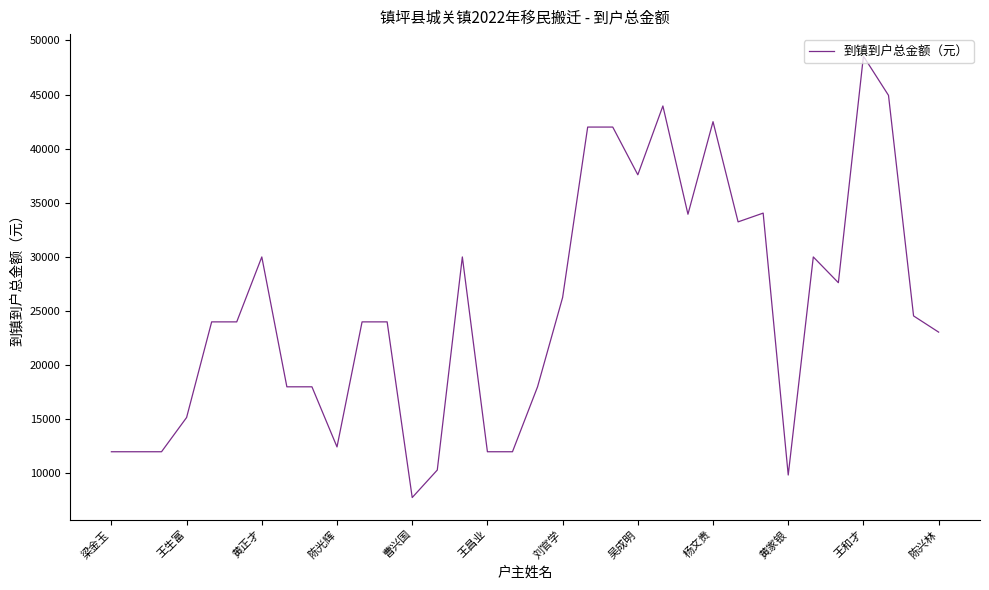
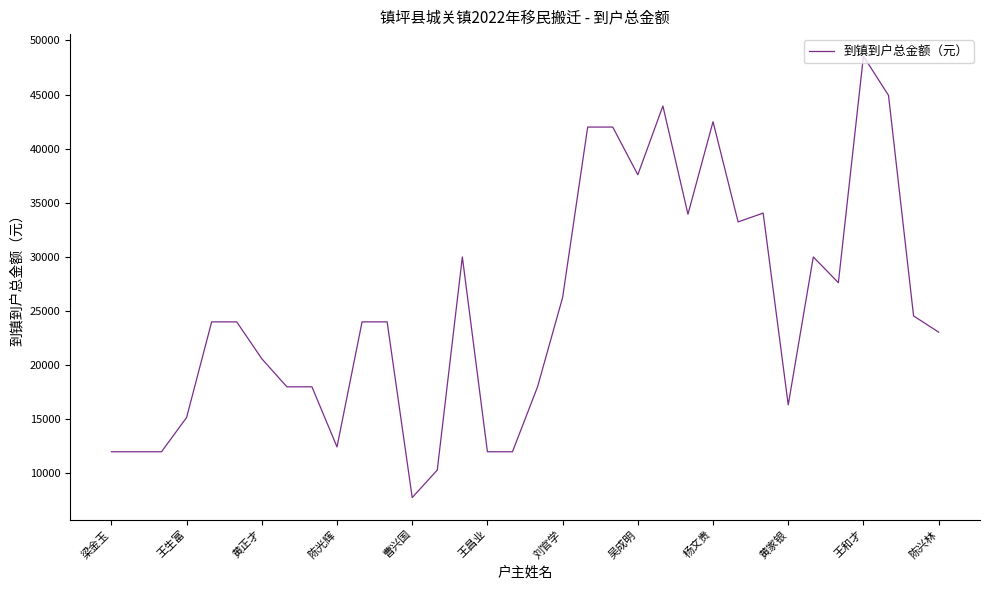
黄正才: 30000 -> 20600
黄家银: 9900 -> 16300
